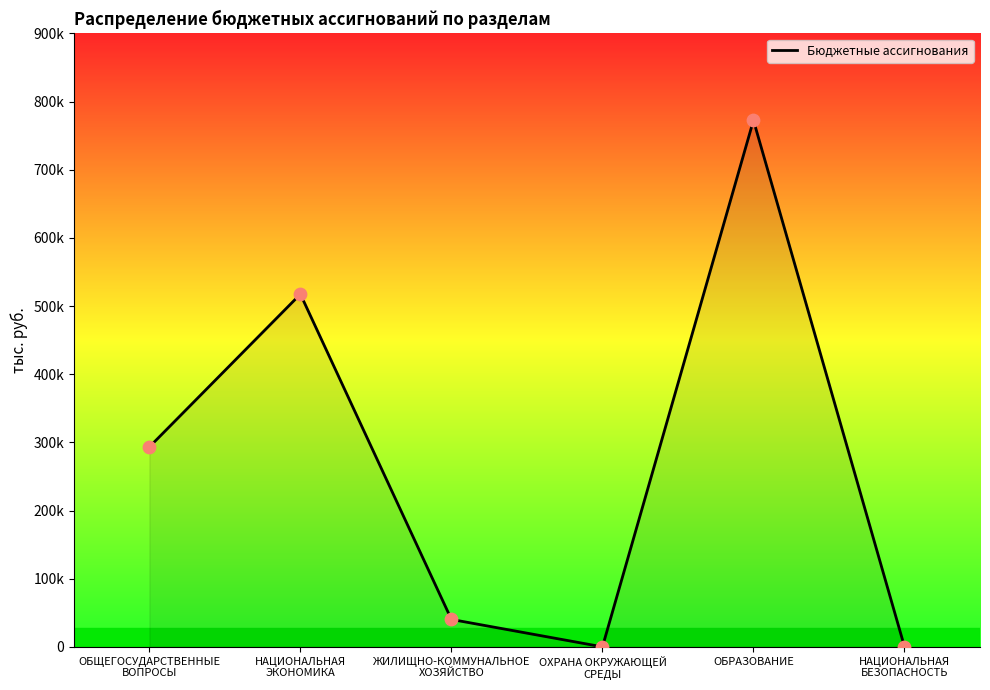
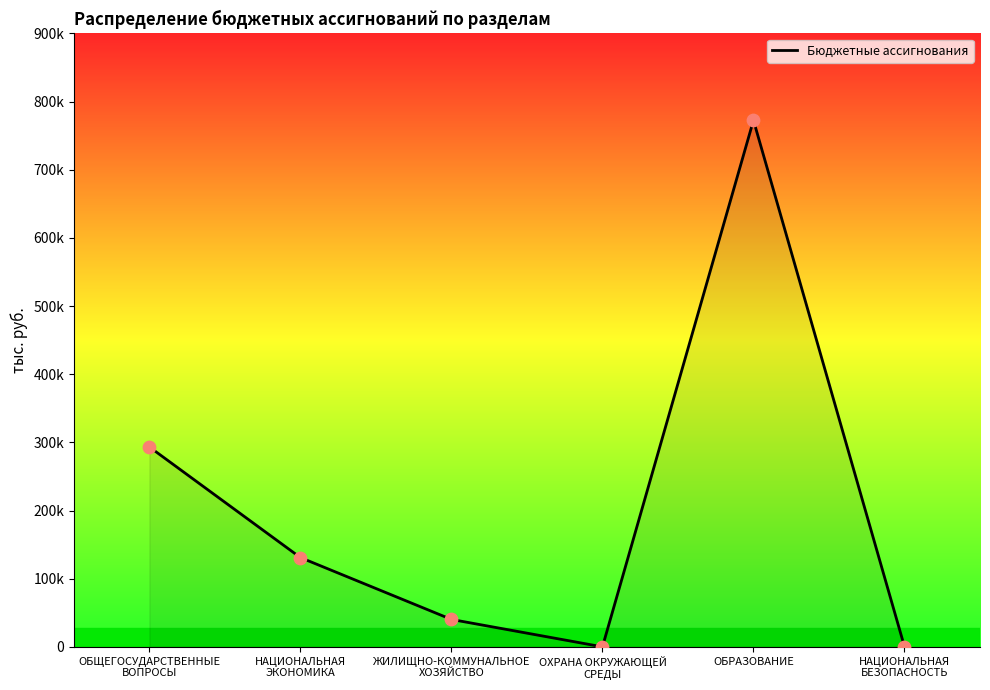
НАЦИОНАЛЬНАЯ ЭКОНОМИКА: 520000 -> 130000
